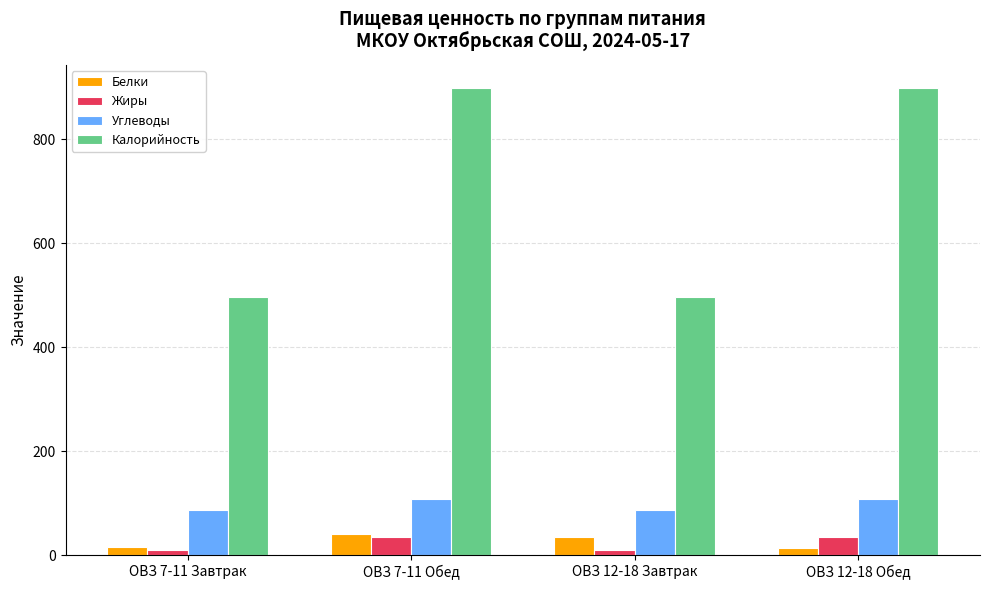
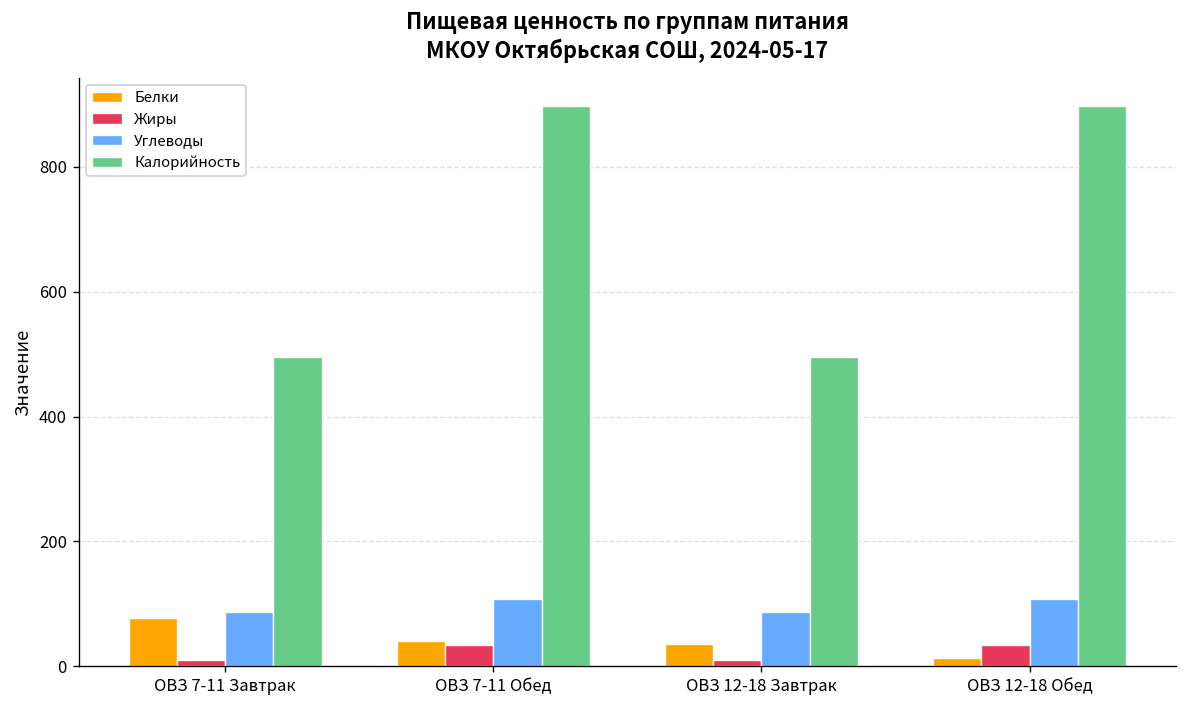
Белки, ОВЗ 7-11 Завтрак: 20 -> 80
